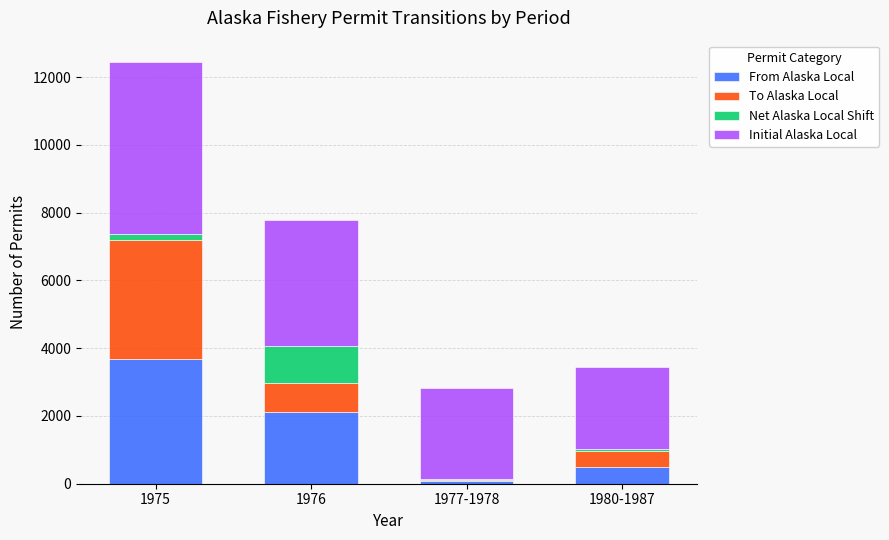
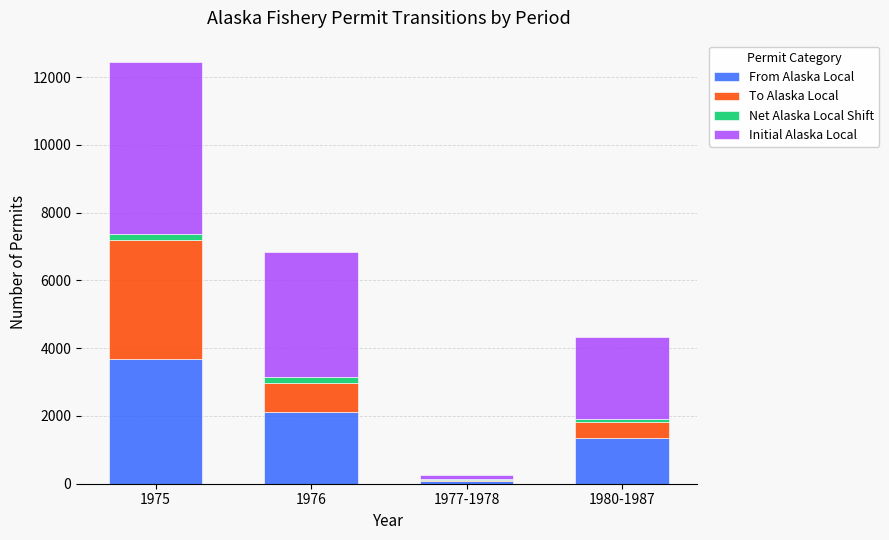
Net Alaska Local Shift, 1976: 1100 -> 200
Initial Alaska Local, 1977-1978: 2700 -> 100
From Alaska Local, 1980-1987: 500 -> 1400
